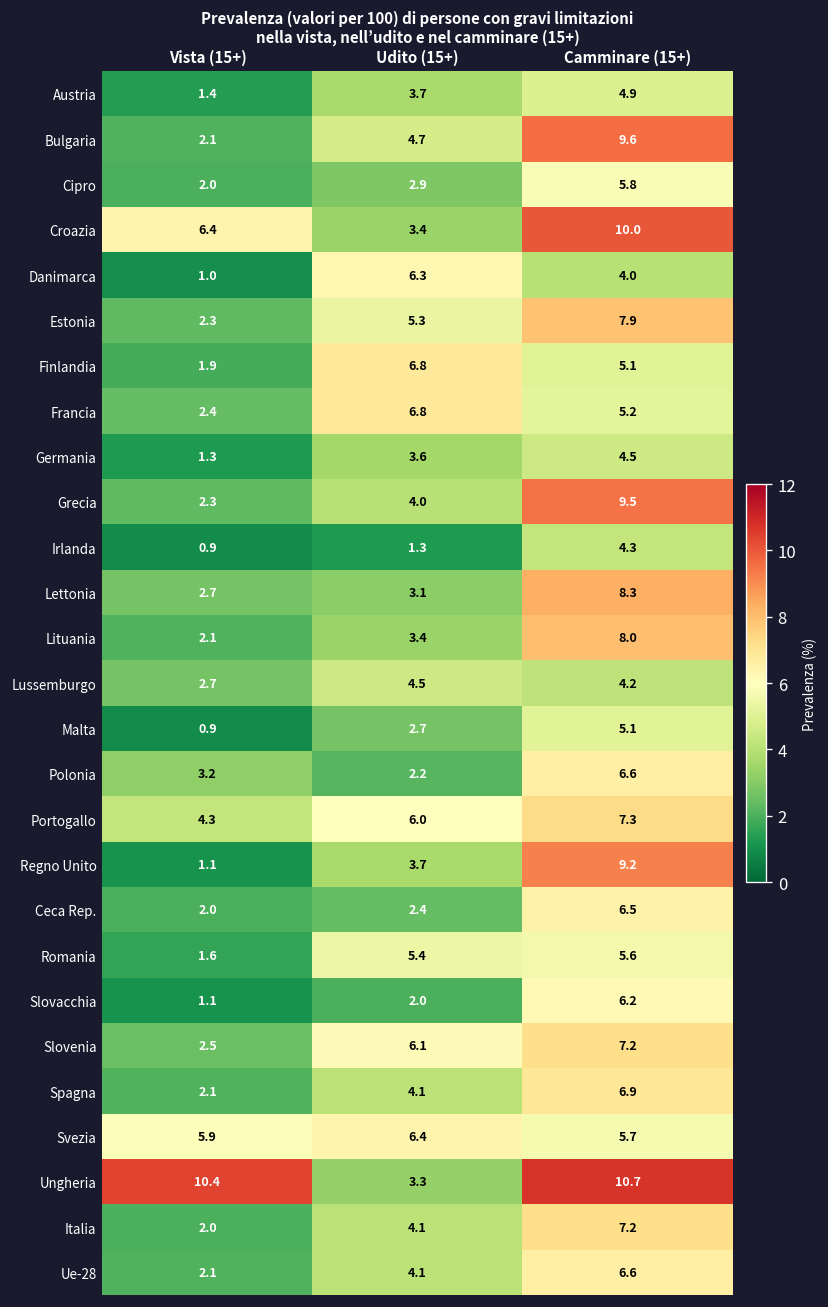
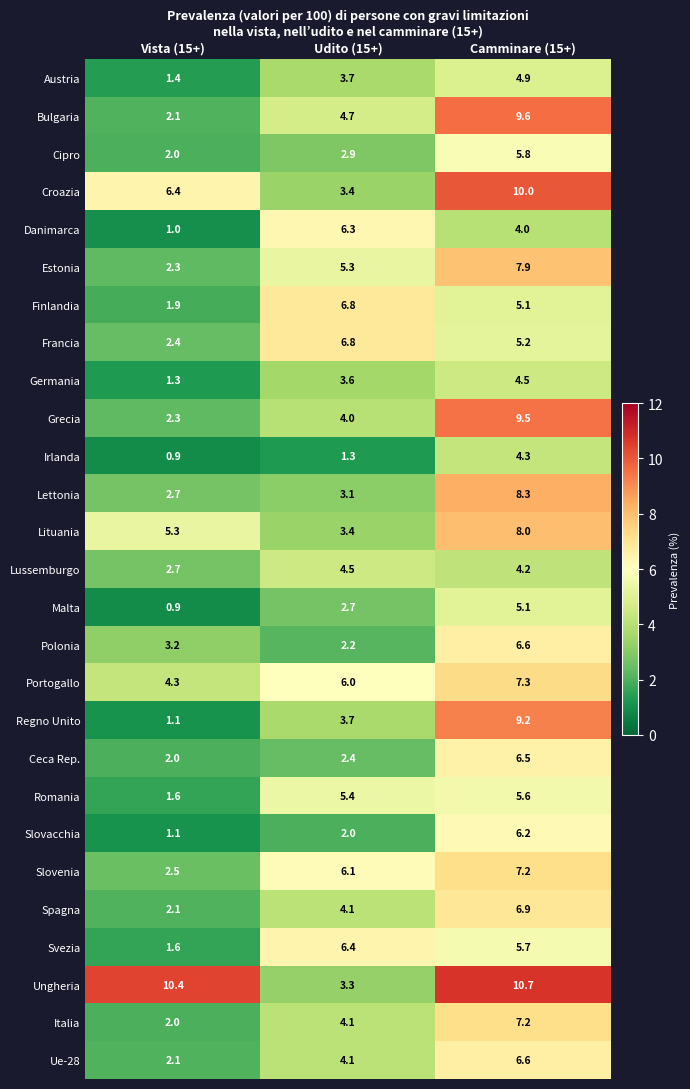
Lituania, Vista (15+): 2.1 -> 5.3
Svezia, Vista (15+): 5.9 -> 1.6
